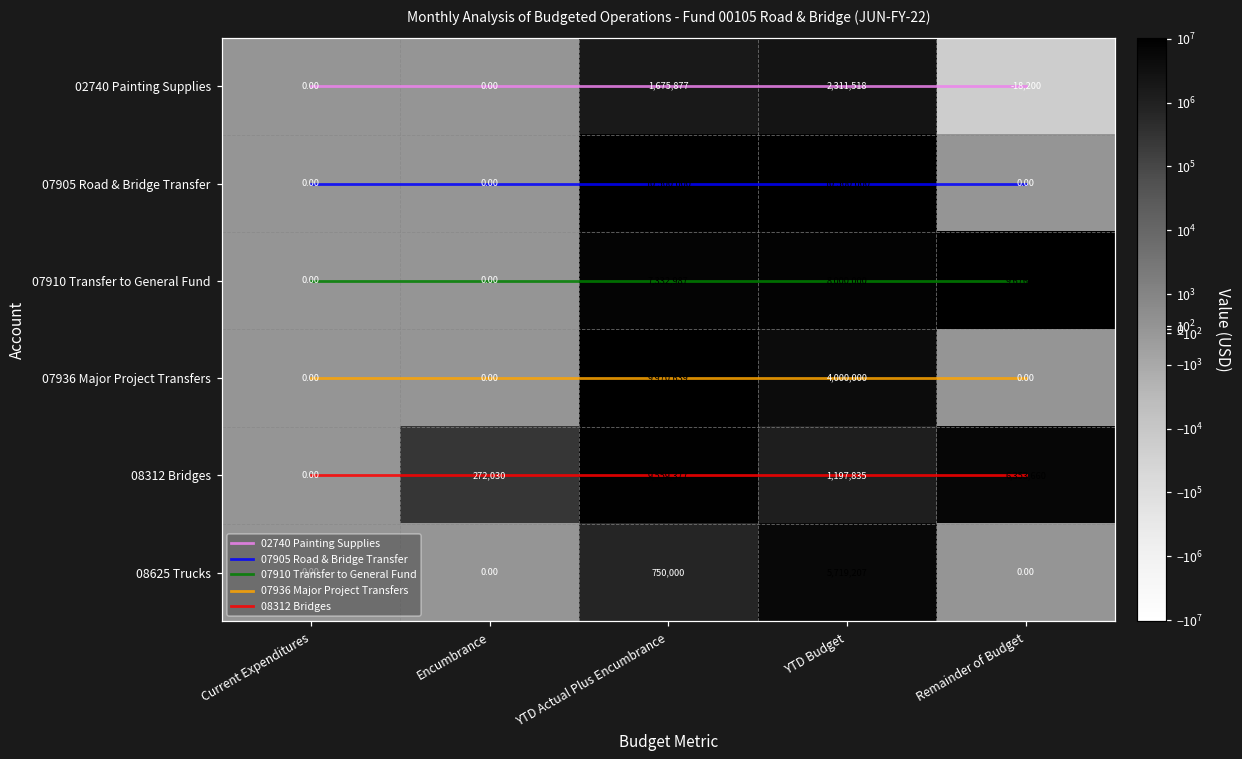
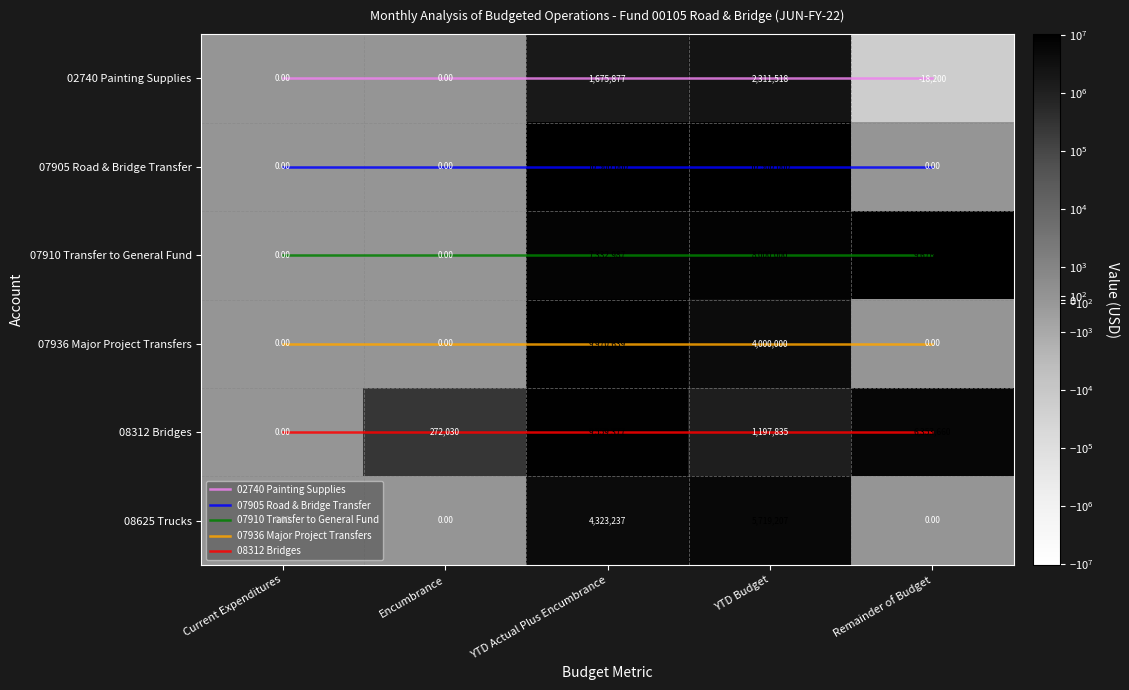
08625 Trucks, YTD Actual Plus Encumbrance: 750,000 -> 4,323,237
